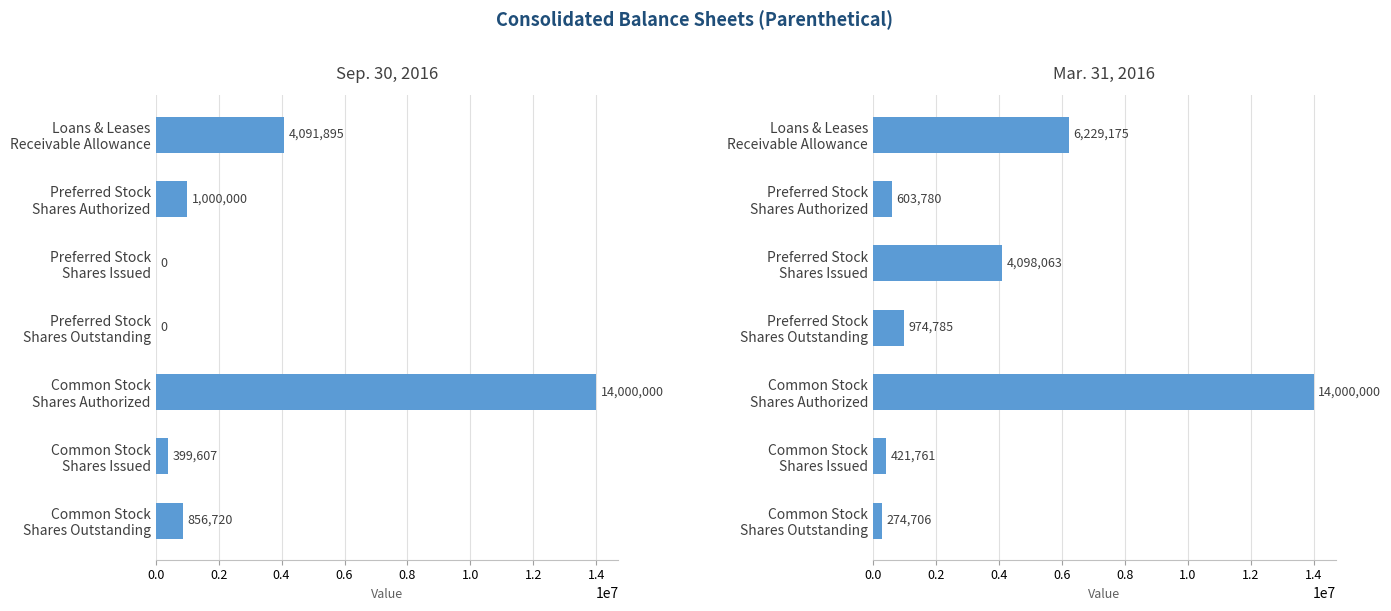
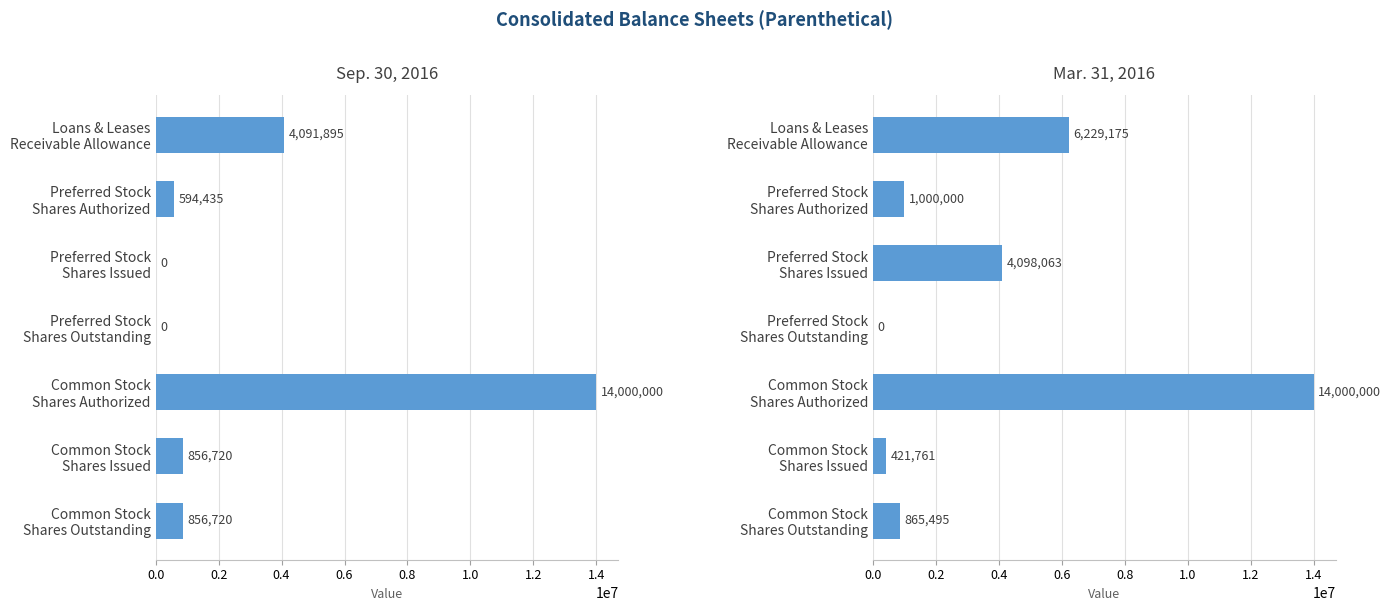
Sep. 30, 2016, Preferred Stock Shares Authorized: 1,000,000 -> 594,435
Sep. 30, 2016, Common Stock Shares Issued: 399,607 -> 856,720
Mar. 31, 2016, Preferred Stock Shares Authorized: 603,780 -> 1,000,000
Mar. 31, 2016, Preferred Stock Shares Outstanding: 974,785 -> 0
Mar. 31, 2016, Common Stock Shares Outstanding: 274,706 -> 865,495
